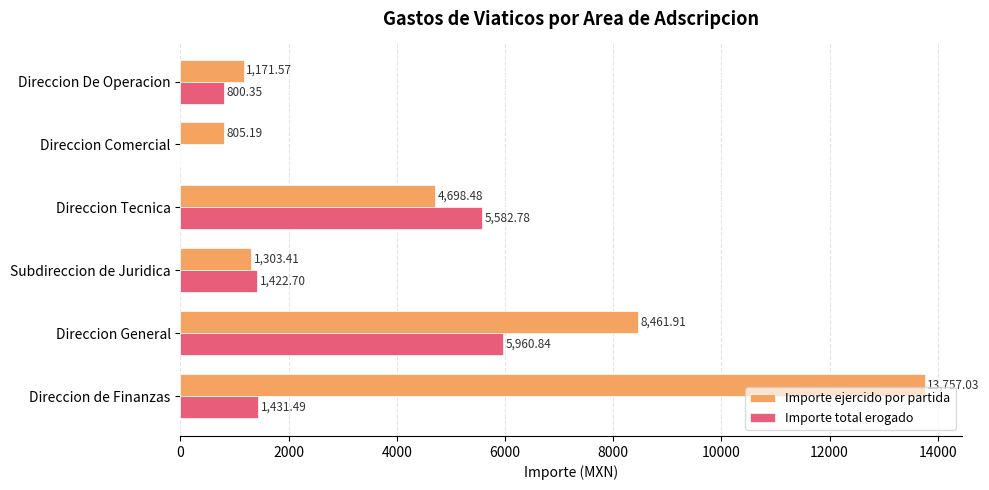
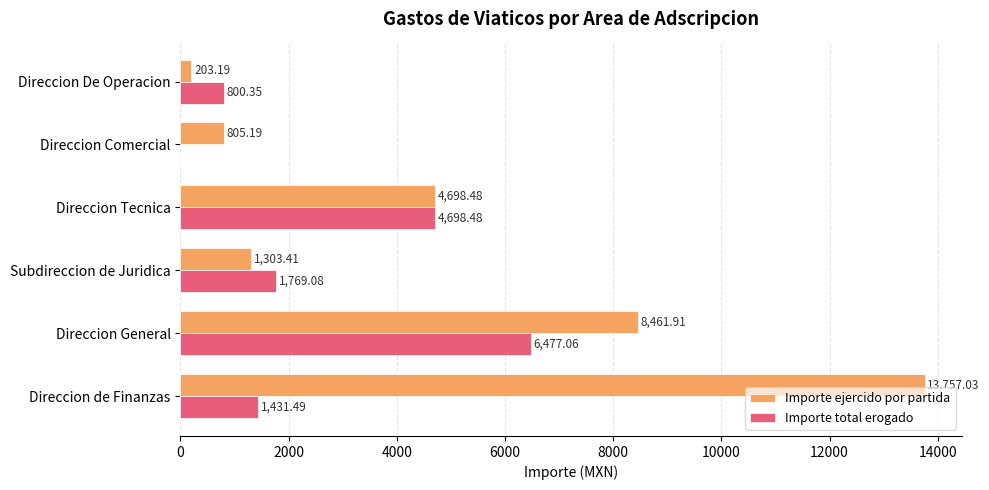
Importe ejercido por partida, Direccion De Operacion: 1,171.57 -> 203.19
Importe total erogado, Direccion Tecnica: 5,582.78 -> 4,698.48
Importe total erogado, Subdireccion de Juridica: 1,422.70 -> 1,769.08
Importe total erogado, Direccion General: 5,960.84 -> 6,477.06
